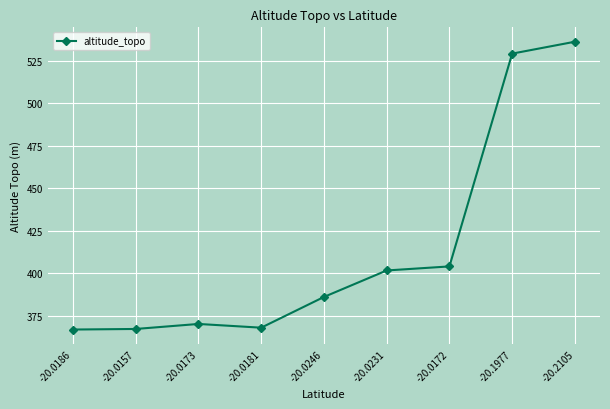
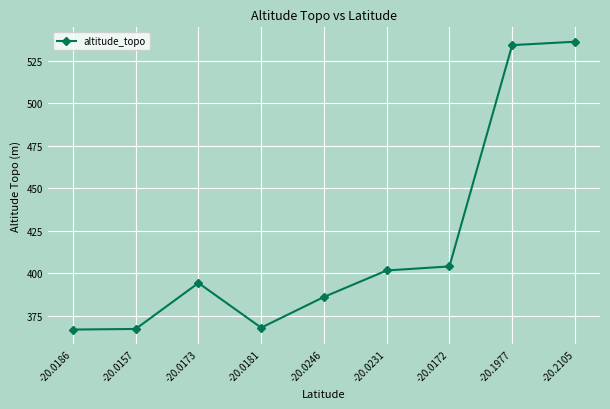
-20.0173: 370 -> 394
-20.1977: 529 -> 534
